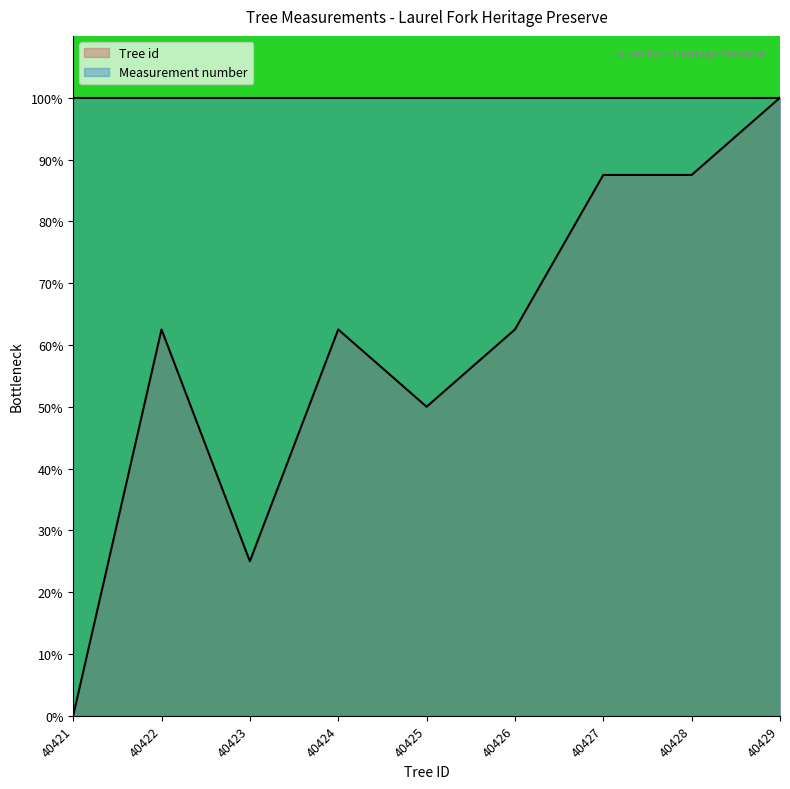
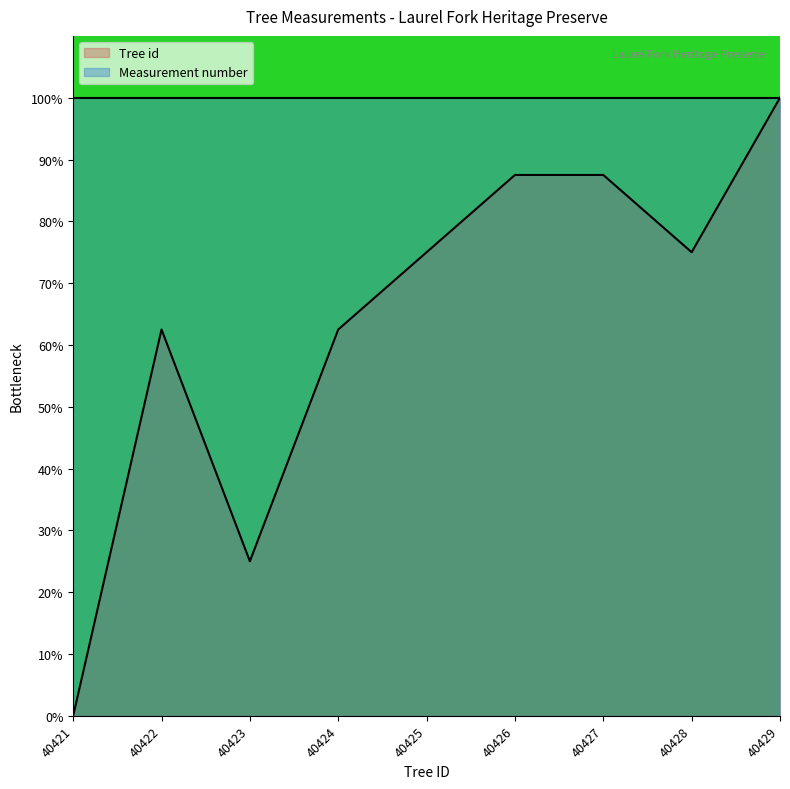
Tree id, 40425: 50% -> 75%
Tree id, 40426: 63% -> 88%
Tree id, 40428: 88% -> 75%
